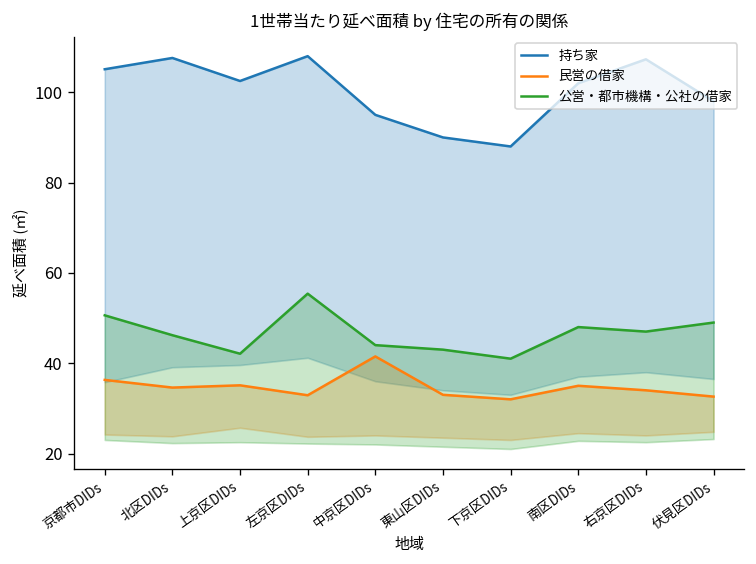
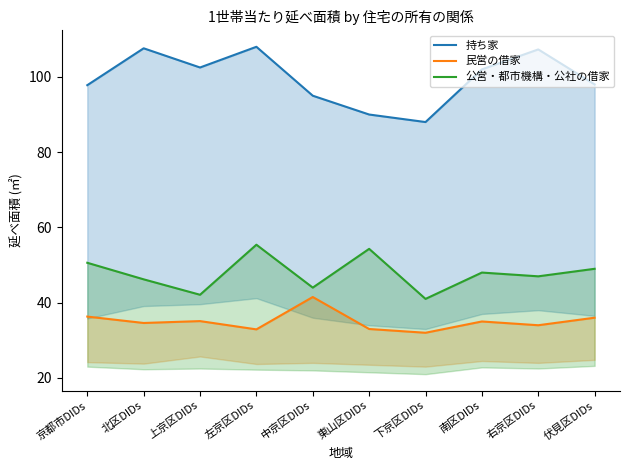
持ち家, 京都市DIDs: 105 -> 98
公営・都市機構・公社の借家, 東山区DIDs: 43 -> 54
民営の借家, 伏見区DIDs: 33 -> 36
